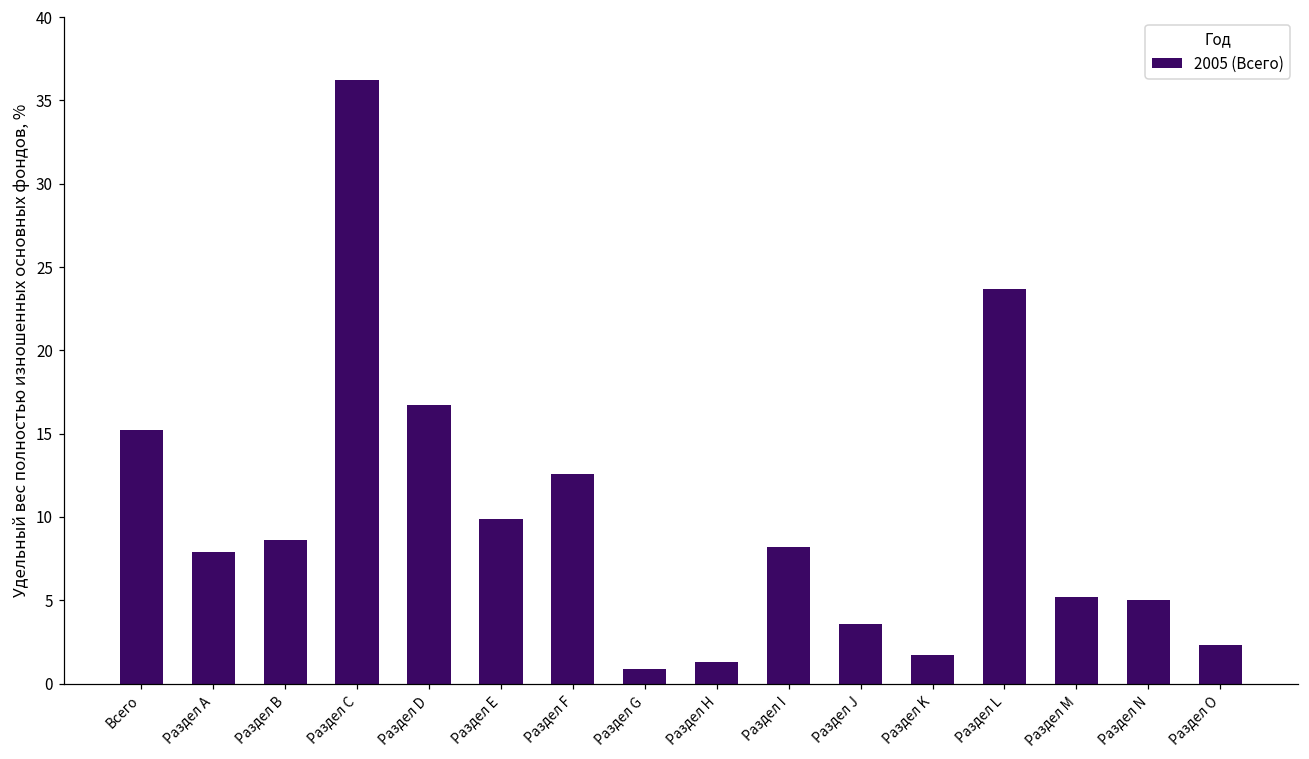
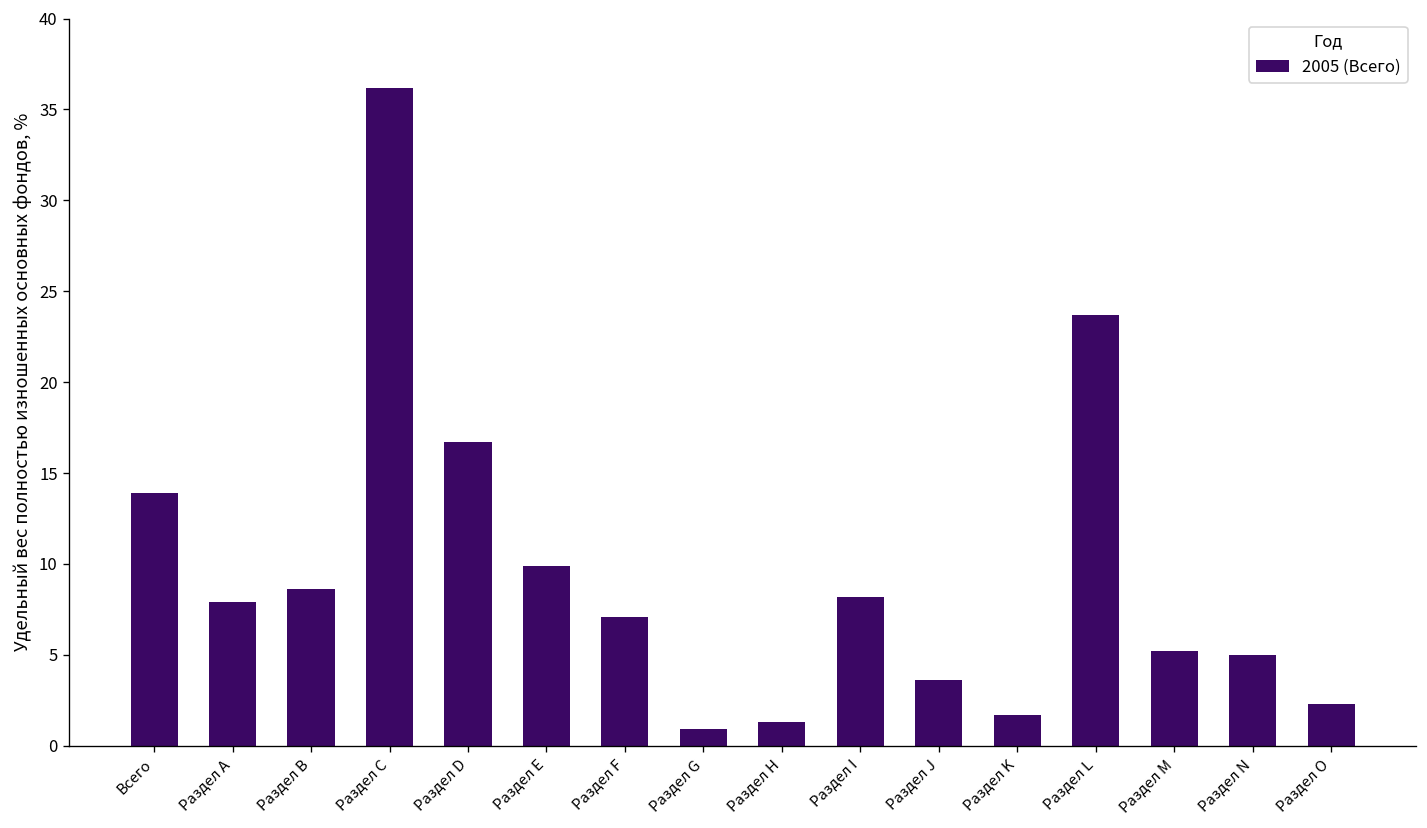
Всего: 15.2 -> 13.9
Раздел F: 12.6 -> 7.1
